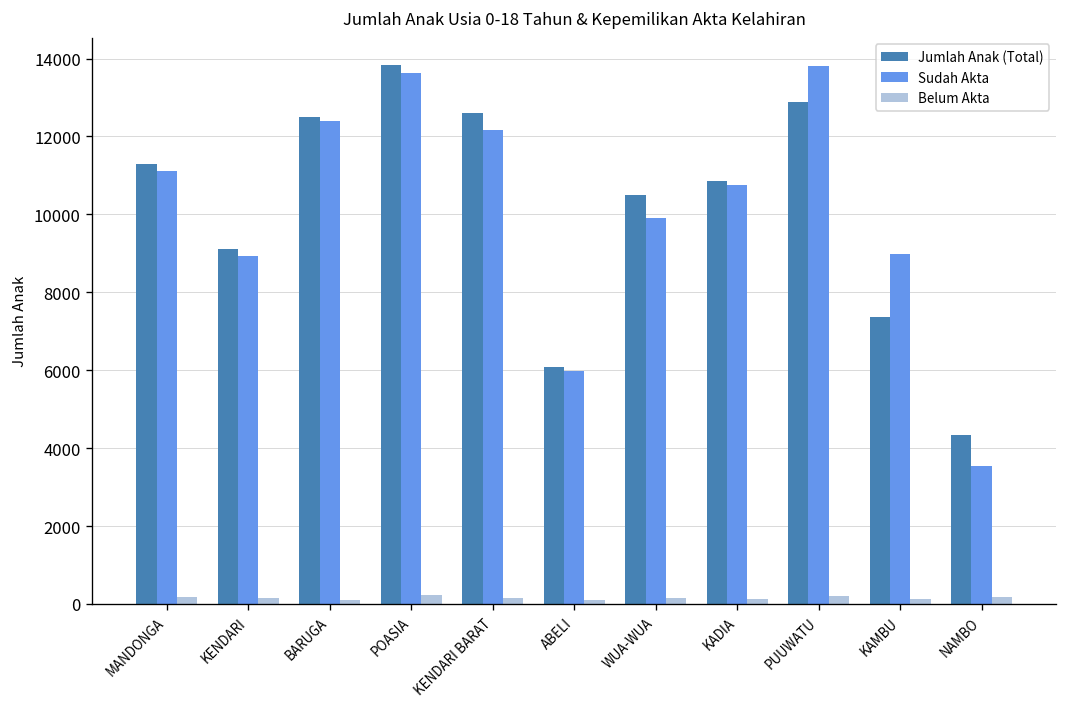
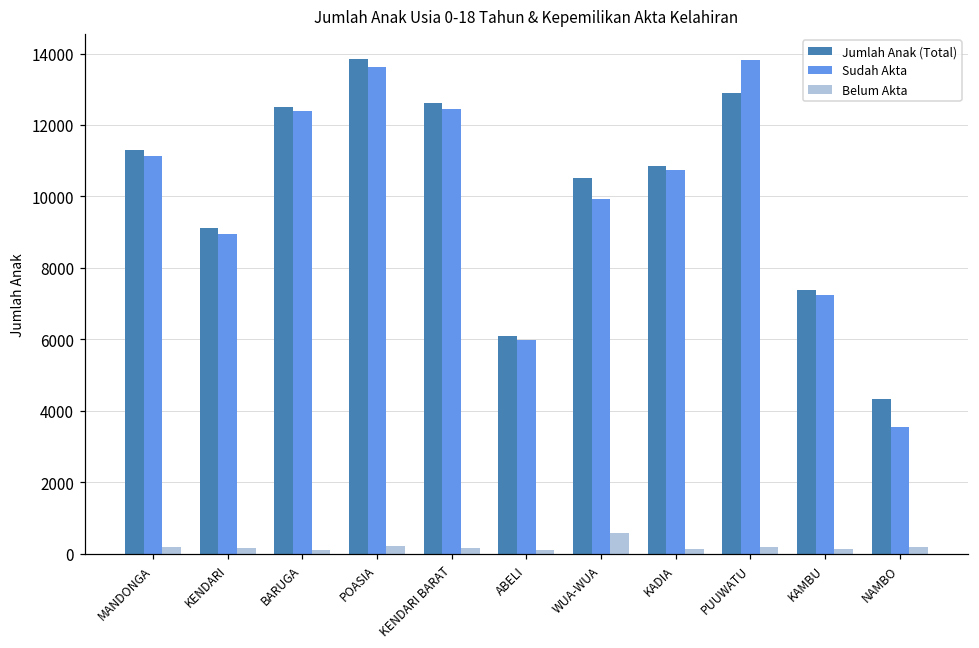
Sudah Akta, KENDARI BARAT: 12200 -> 12400
Belum Akta, WUA-WUA: 200 -> 600
Sudah Akta, KAMBU: 9000 -> 7200
